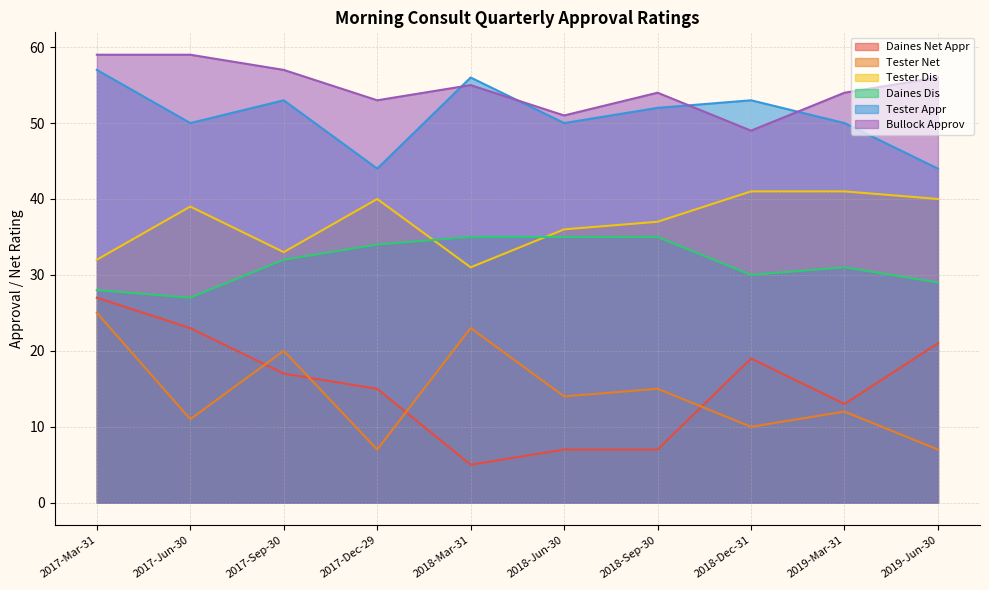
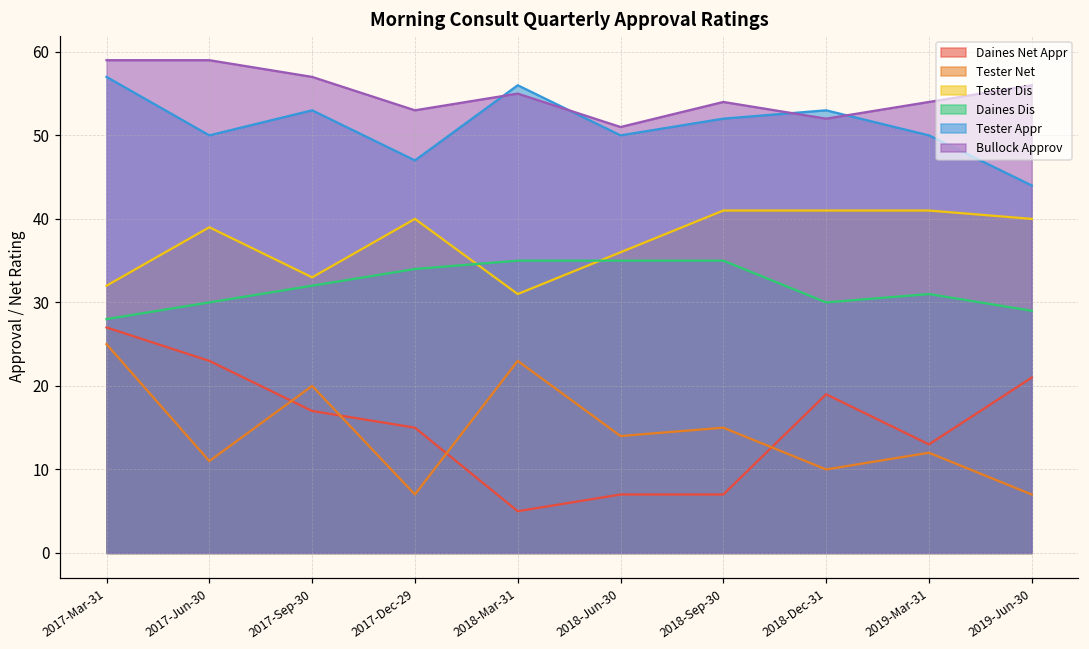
Daines Dis, 2017-Jun-30: 27 -> 30
Tester Appr, 2017-Dec-29: 44 -> 47
Tester Dis, 2018-Sep-30: 37 -> 41
Bullock Approv, 2018-Dec-31: 49 -> 52
